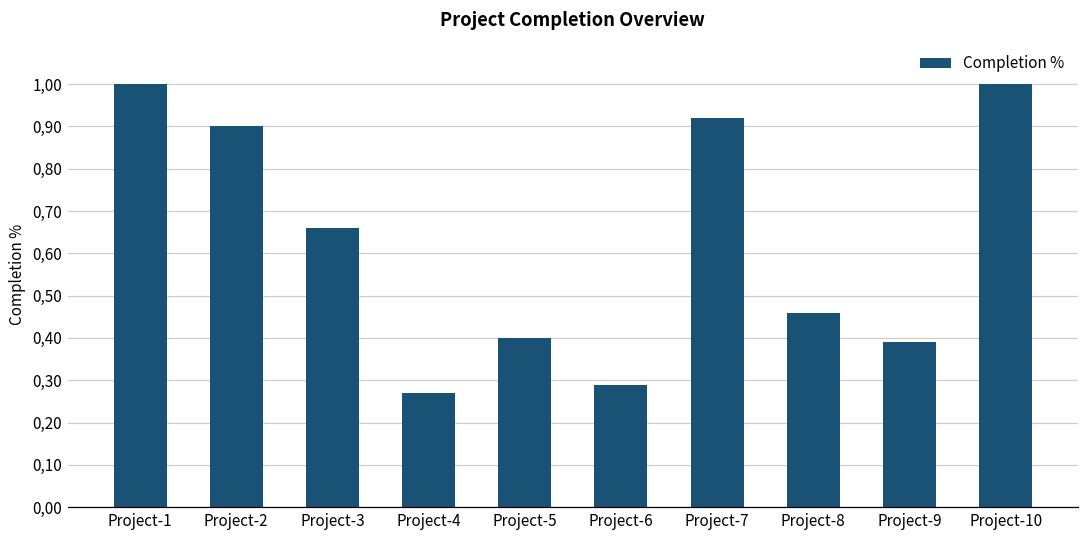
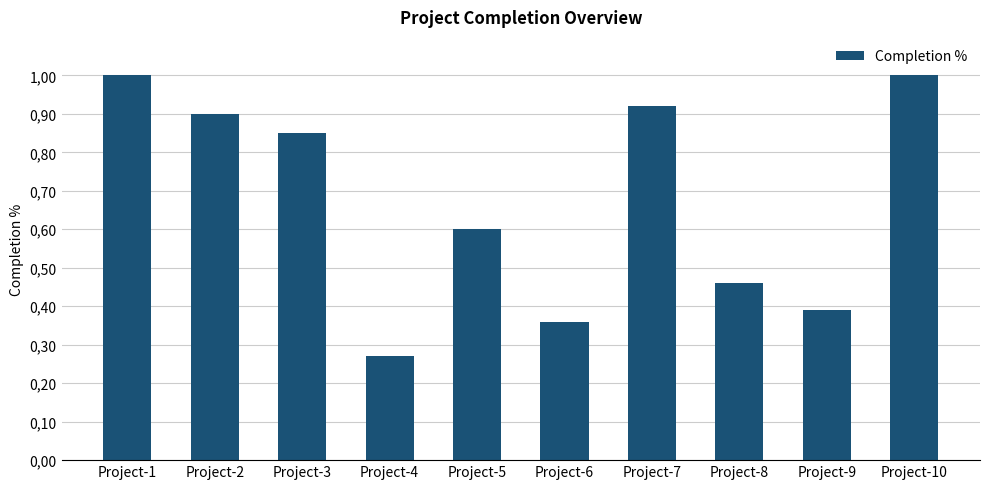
Project-3: 66 -> 85
Project-5: 40 -> 60
Project-6: 29 -> 36
